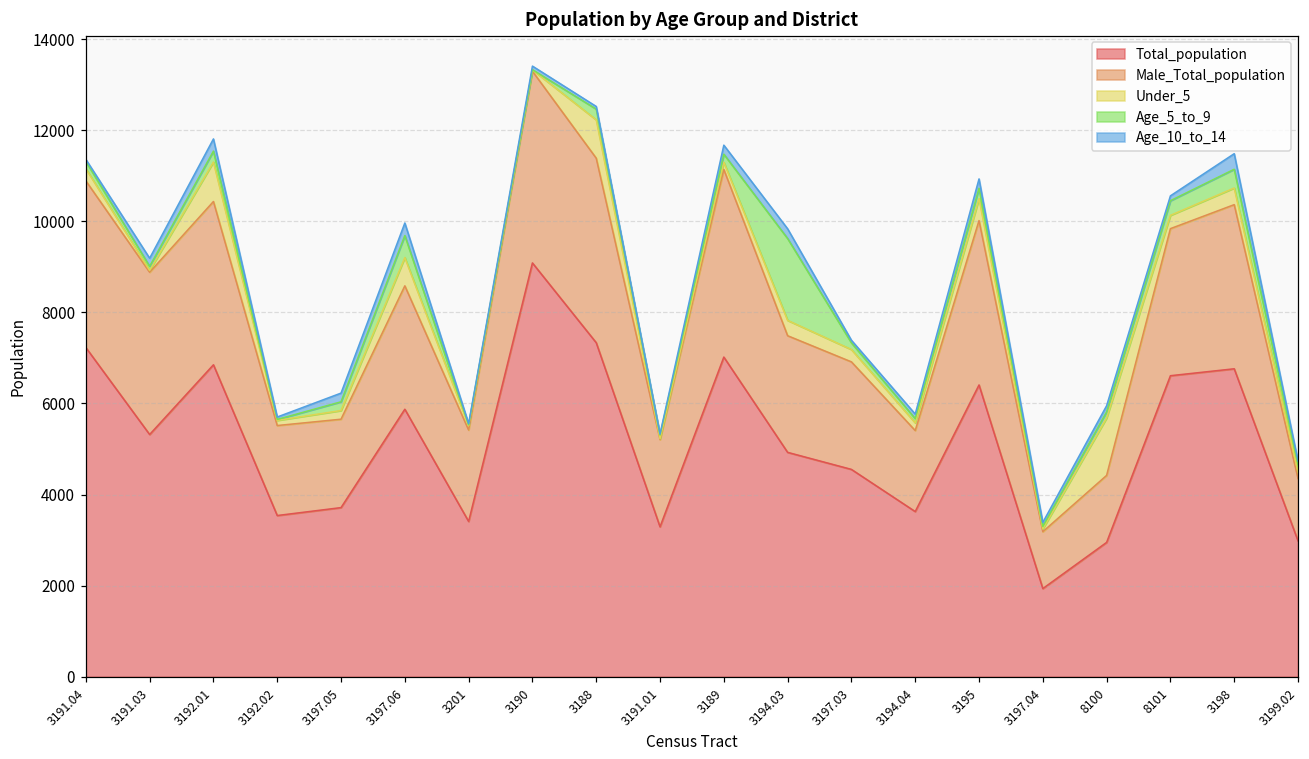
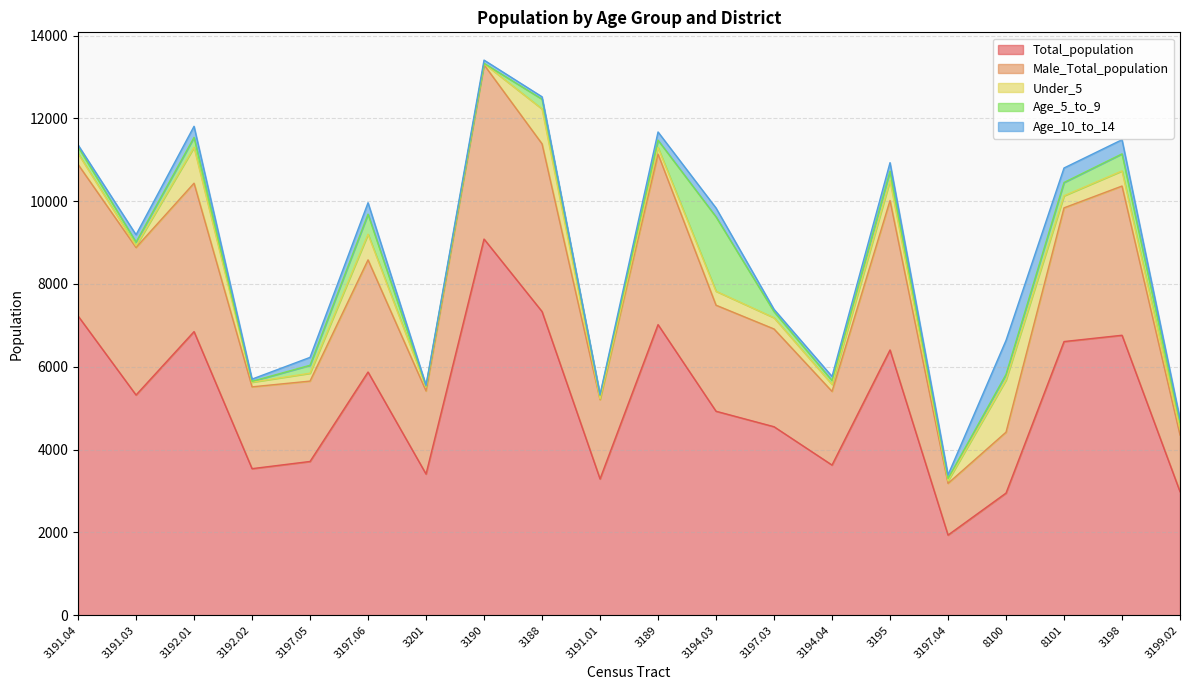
Age_10_to_14, 8100: 100 -> 800
Age_10_to_14, 8101: 100 -> 400
